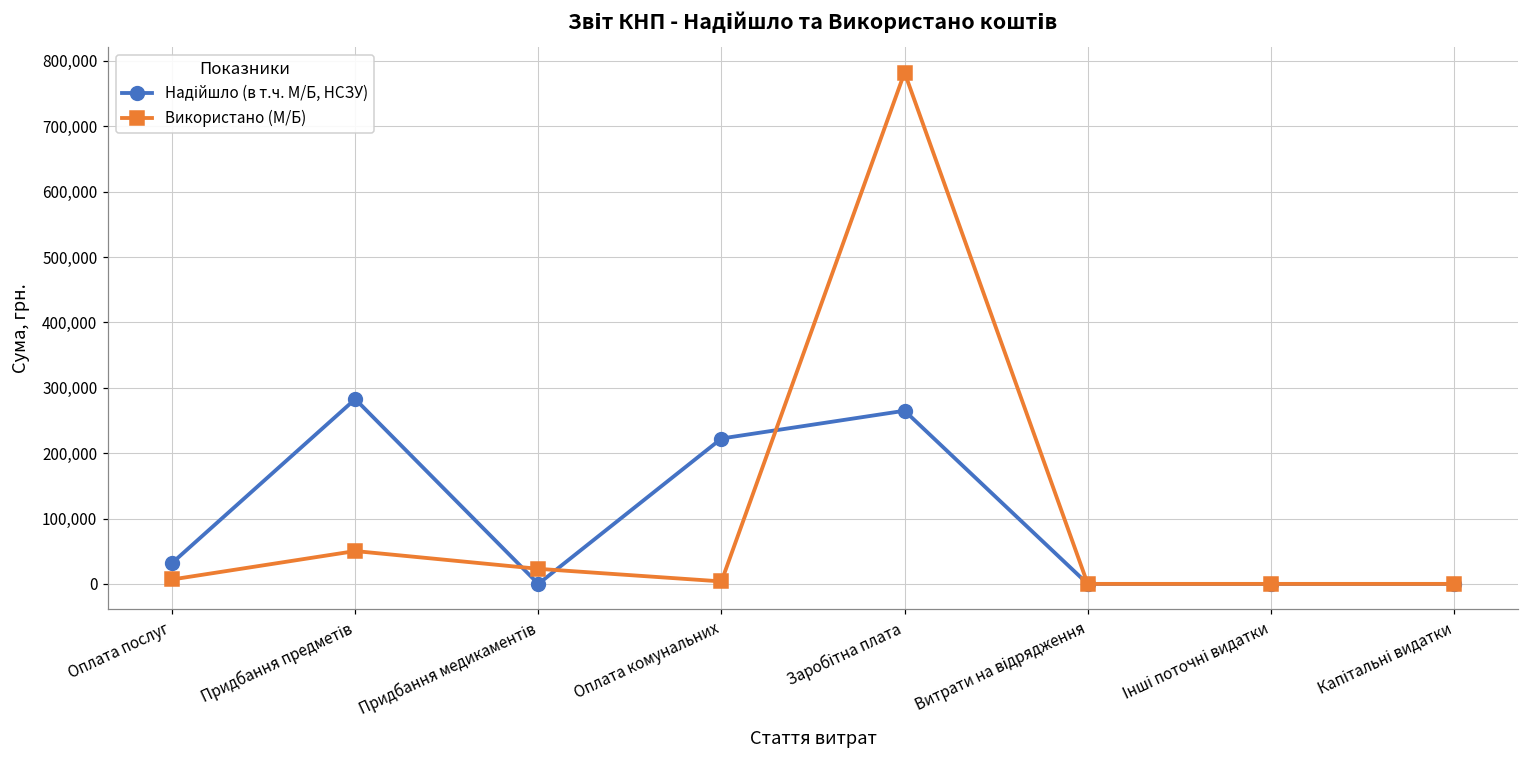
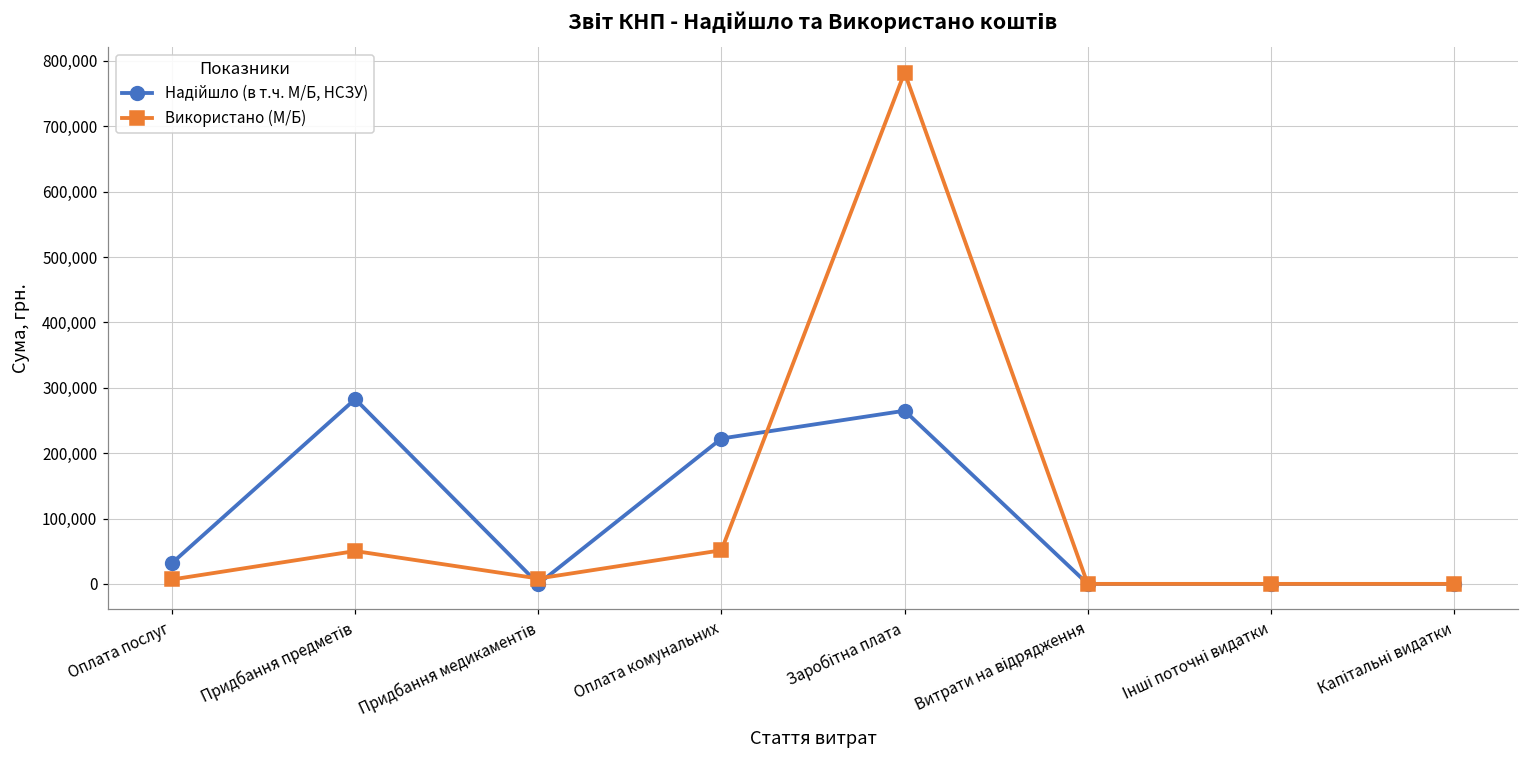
Використано (М/Б), Придбання медикаментів: 20,000 -> 10,000
Використано (М/Б), Оплата комунальних: 0 -> 50,000
